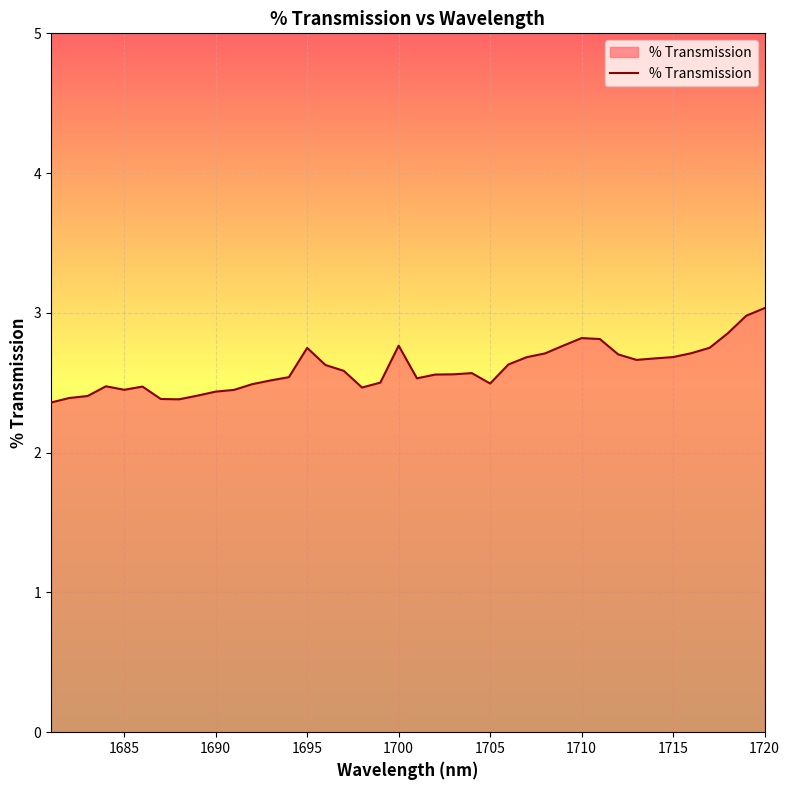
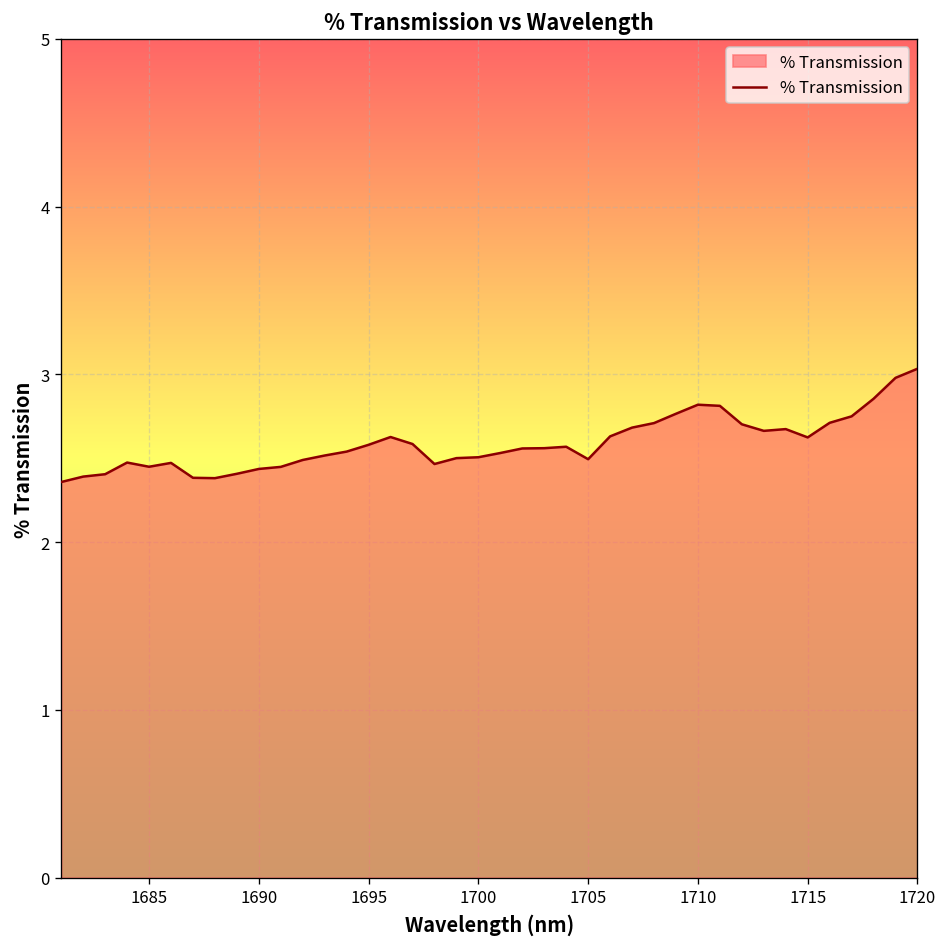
1695: 2.75 -> 2.58
1700: 2.77 -> 2.51
1715: 2.68 -> 2.62
